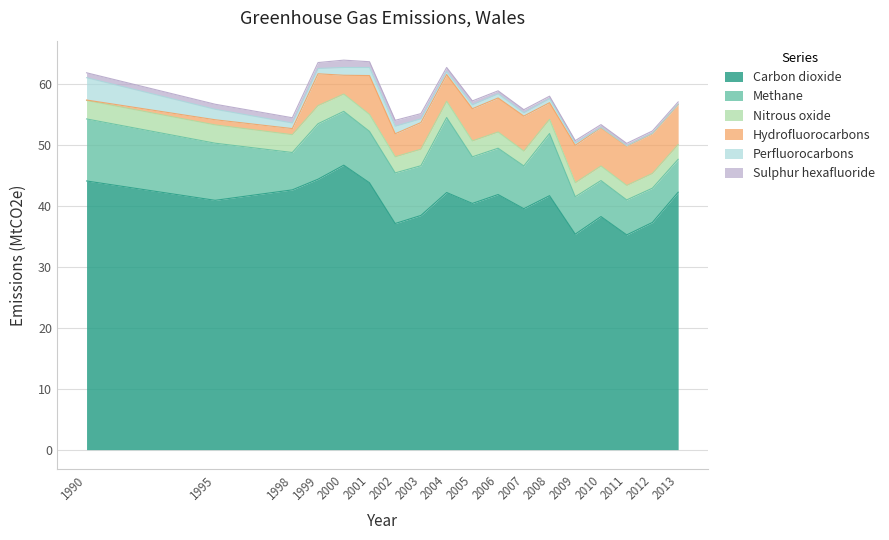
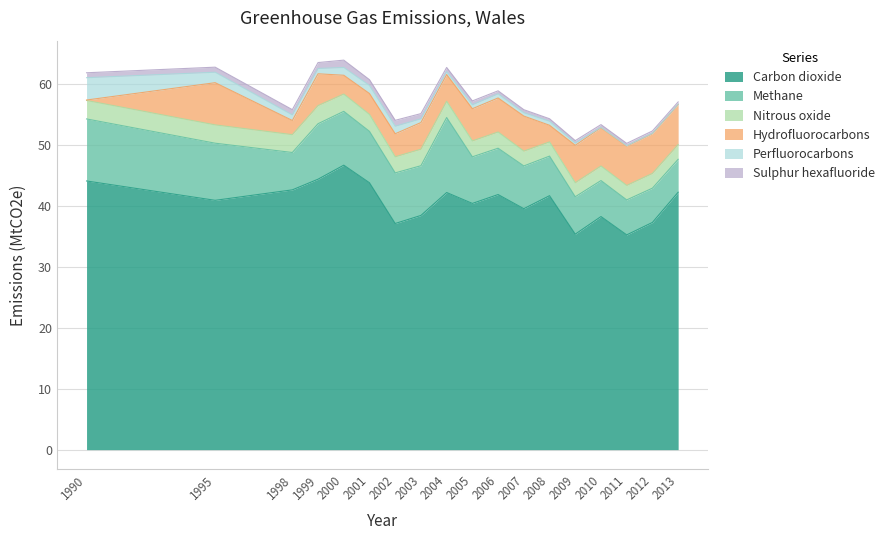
Hydrofluorocarbons, 1995: 1 -> 7
Hydrofluorocarbons, 1998: 1 -> 2
Hydrofluorocarbons, 2001: 6 -> 3
Methane, 2008: 10 -> 6
